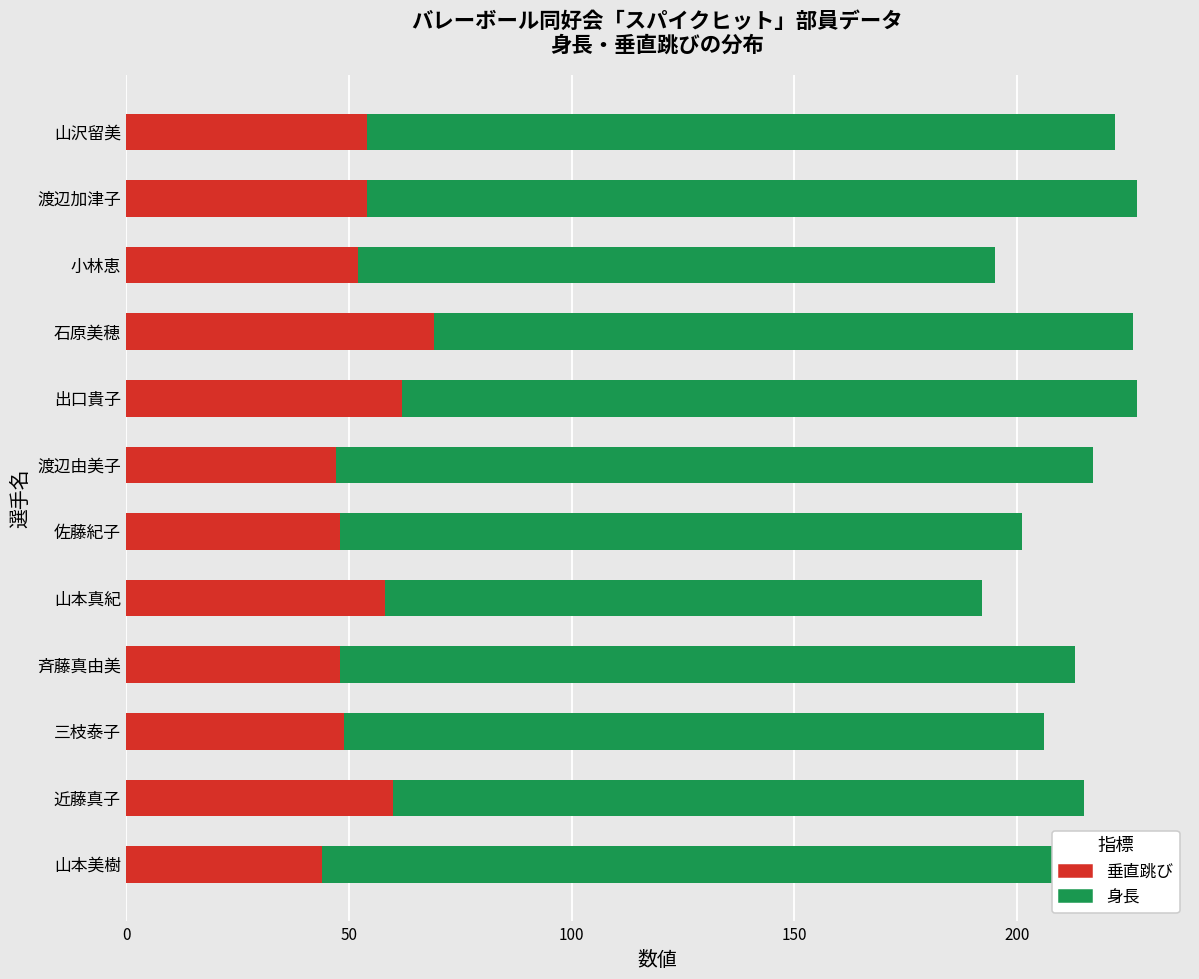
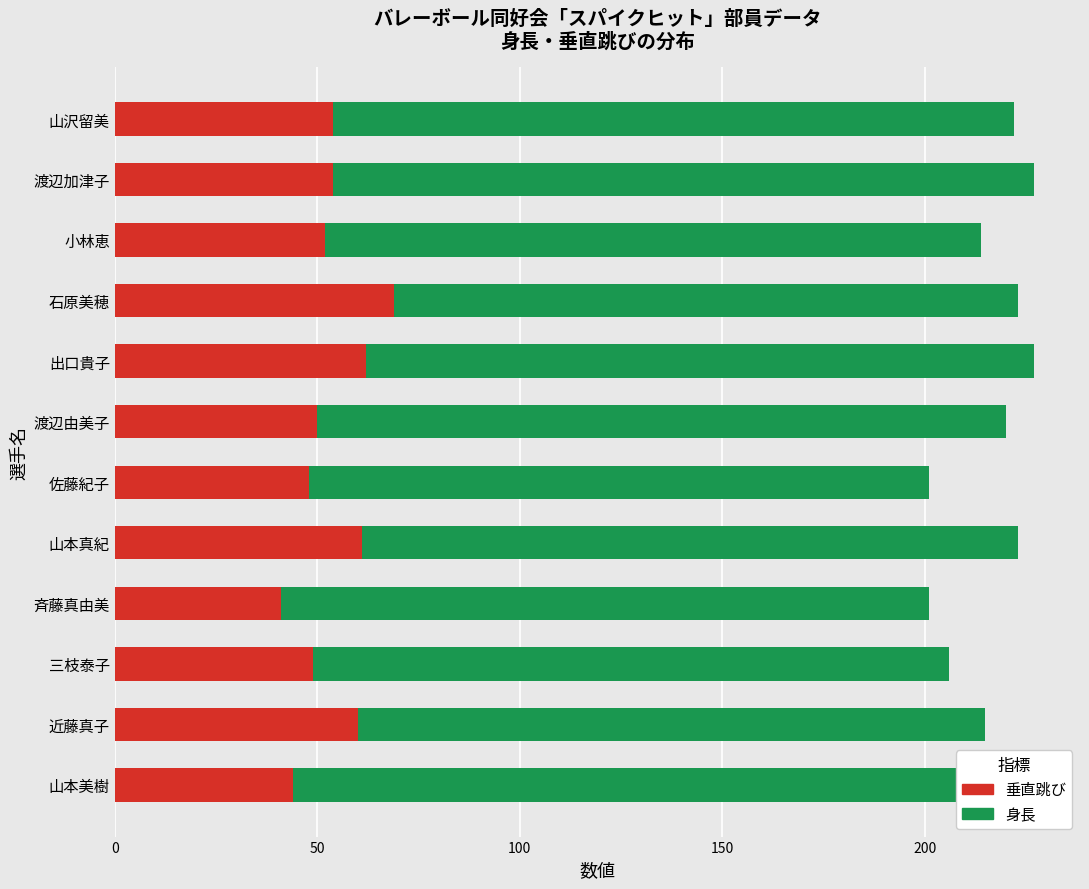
身長, 小林恵: 143 -> 162
身長, 石原美穂: 157 -> 154
垂直跳び, 渡辺由美子: 47 -> 50
垂直跳び, 山本真紀: 58 -> 61
身長, 山本真紀: 134 -> 162
垂直跳び, 斉藤真由美: 48 -> 41
身長, 斉藤真由美: 165 -> 160
